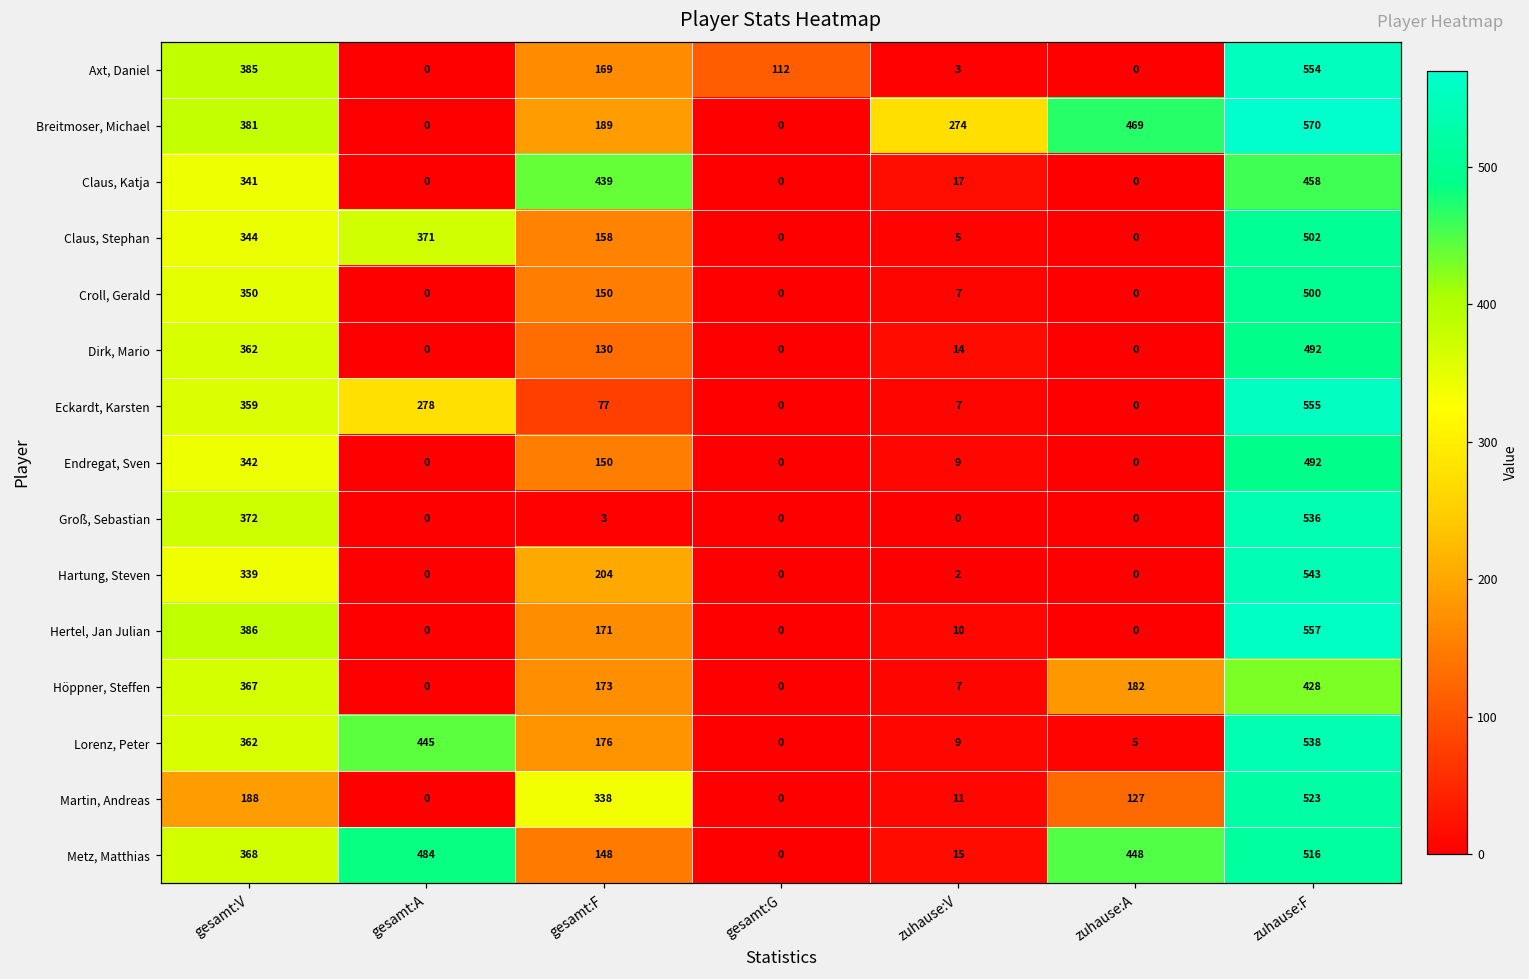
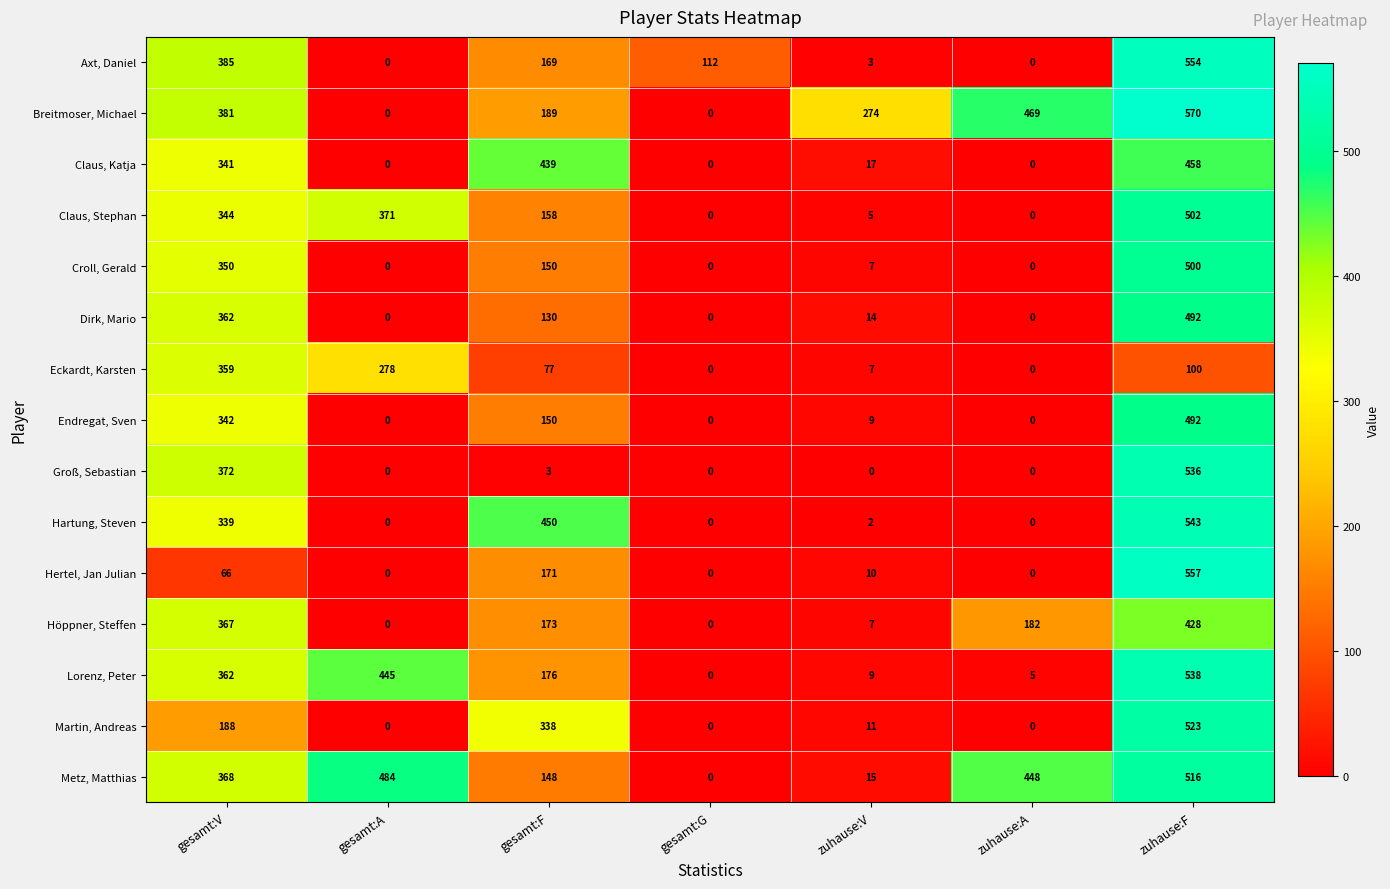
Eckardt, Karsten, zuhause:F: 555 -> 100
Hartung, Steven, gesamt:F: 204 -> 450
Hertel, Jan Julian, gesamt:V: 386 -> 66
Martin, Andreas, zuhause:A: 127 -> 0
